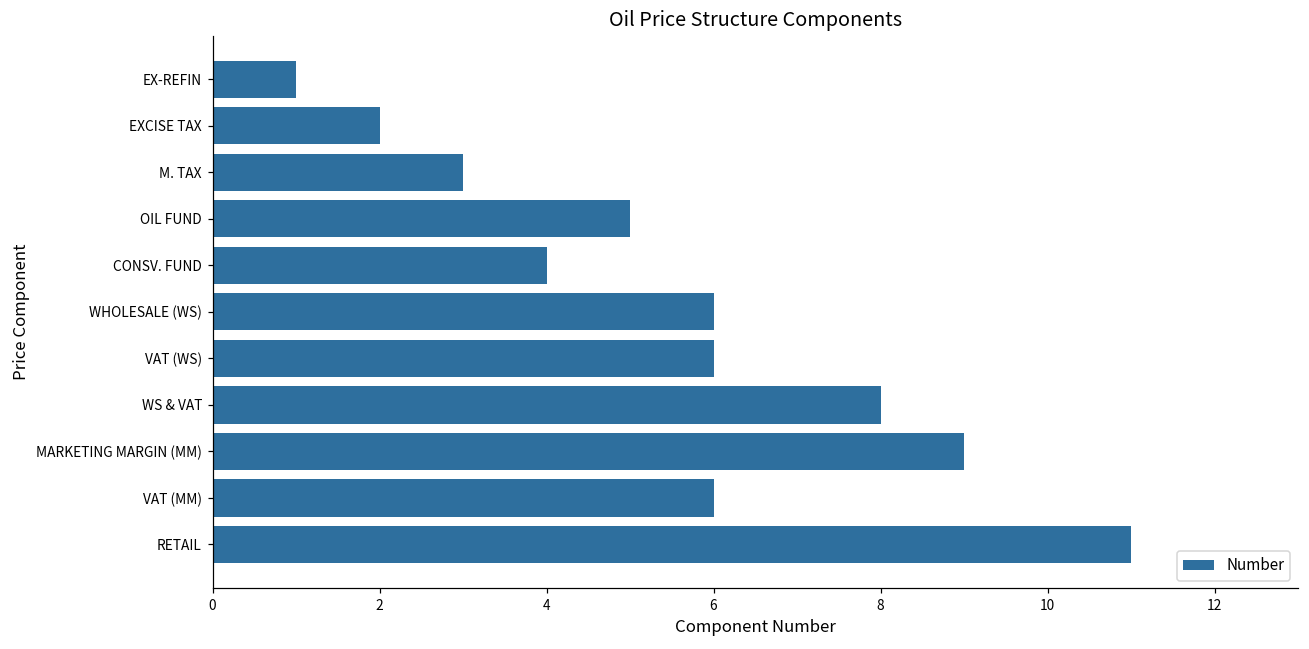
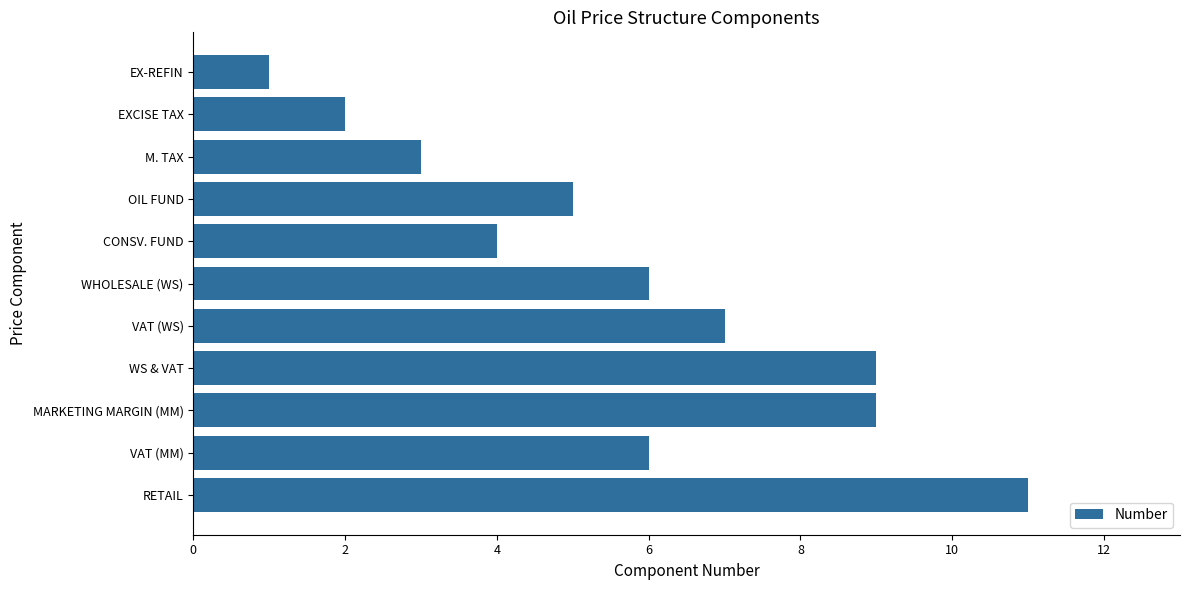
VAT (WS): 6 -> 7
WS & VAT: 8 -> 9
